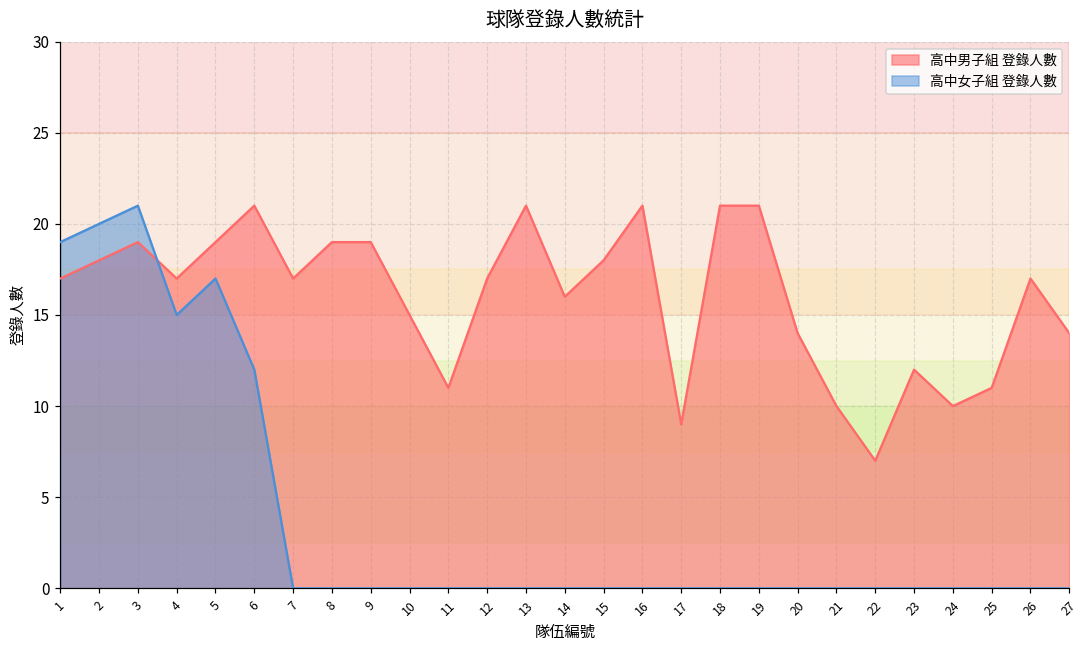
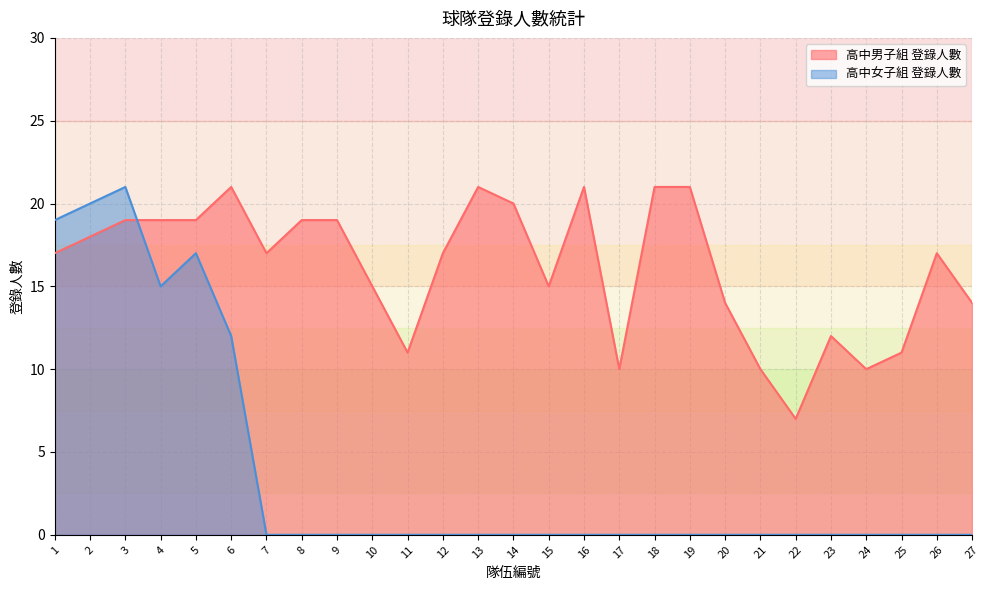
高中男子組 登錄人數, 4: 17 -> 19
高中男子組 登錄人數, 14: 16 -> 20
高中男子組 登錄人數, 15: 18 -> 15
高中男子組 登錄人數, 17: 9 -> 10
